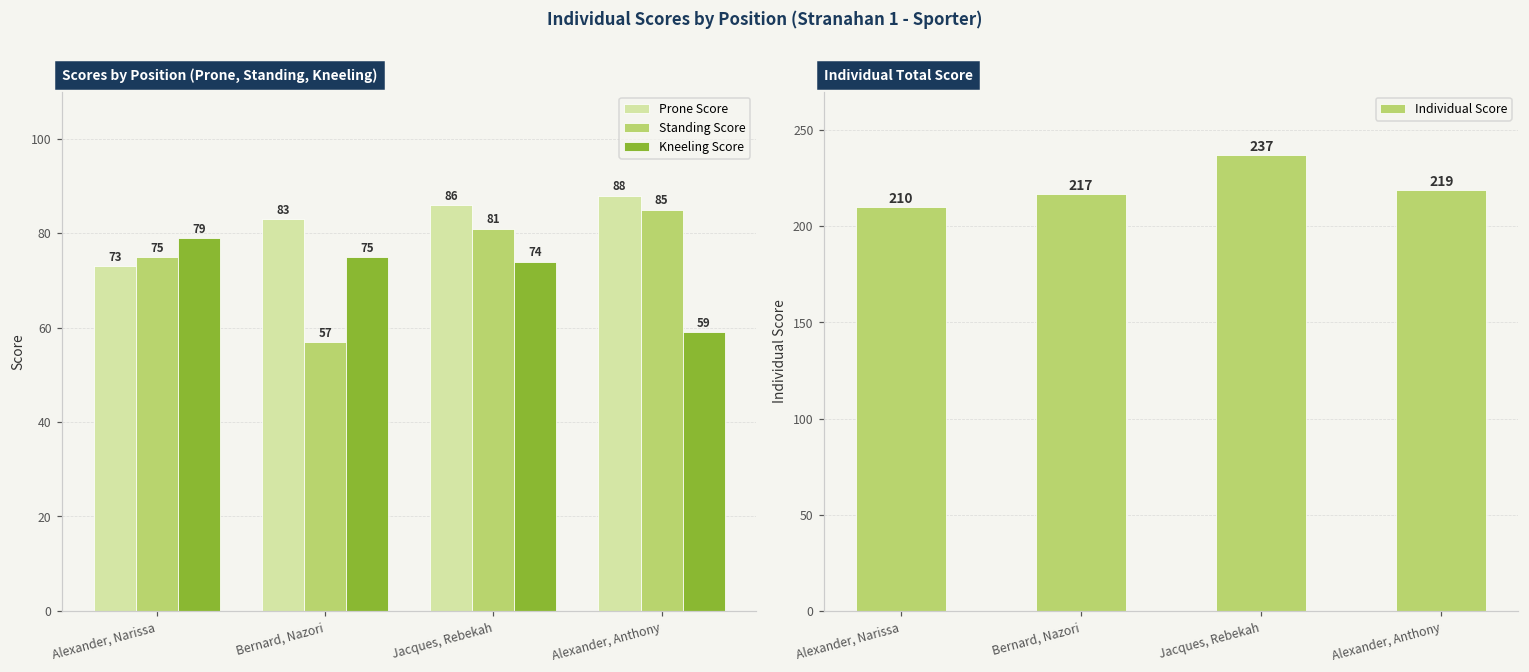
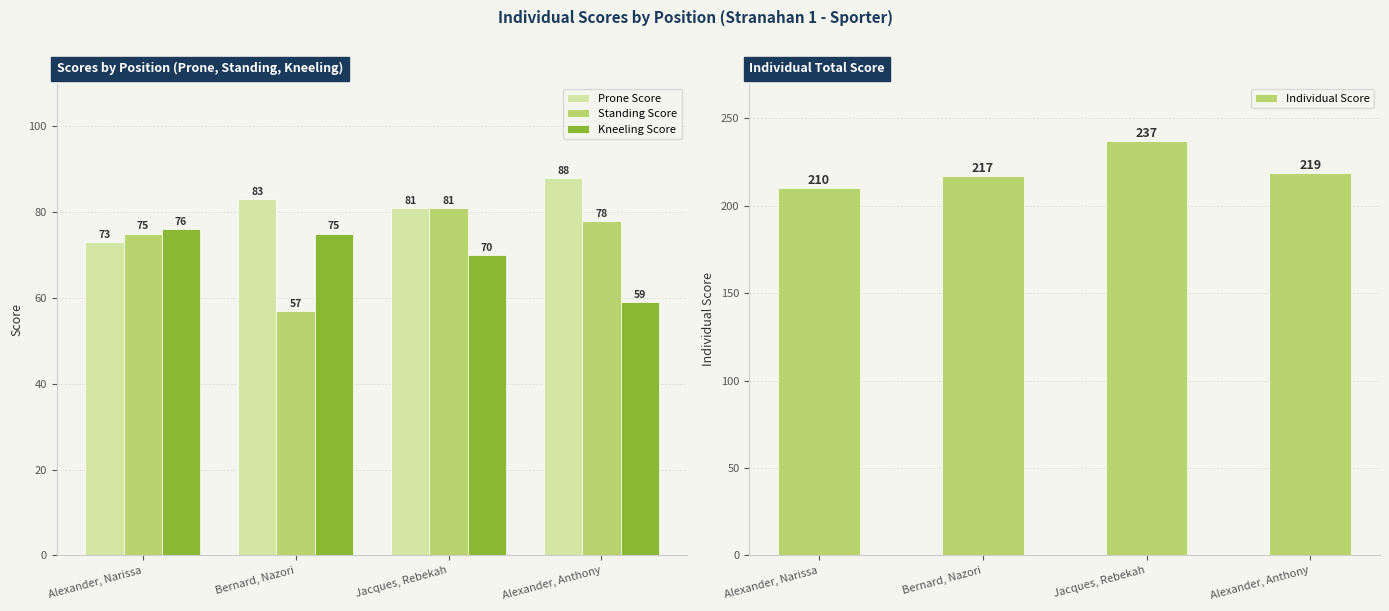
Scores by Position (Prone, Standing, Kneeling), Kneeling Score, Alexander, Narissa: 79 -> 76
Scores by Position (Prone, Standing, Kneeling), Prone Score, Jacques, Rebekah: 86 -> 81
Scores by Position (Prone, Standing, Kneeling), Kneeling Score, Jacques, Rebekah: 74 -> 70
Scores by Position (Prone, Standing, Kneeling), Standing Score, Alexander, Anthony: 85 -> 78
